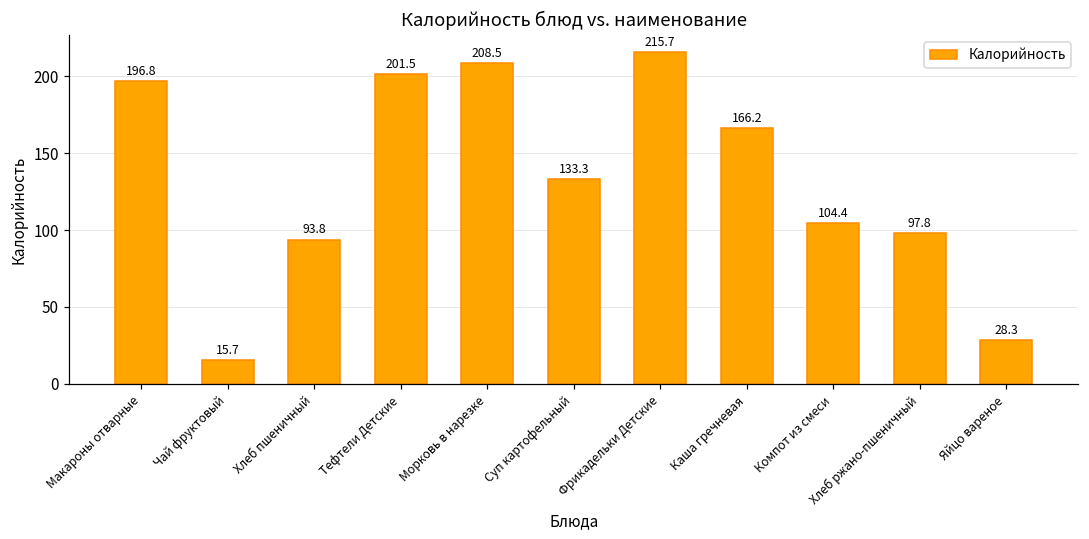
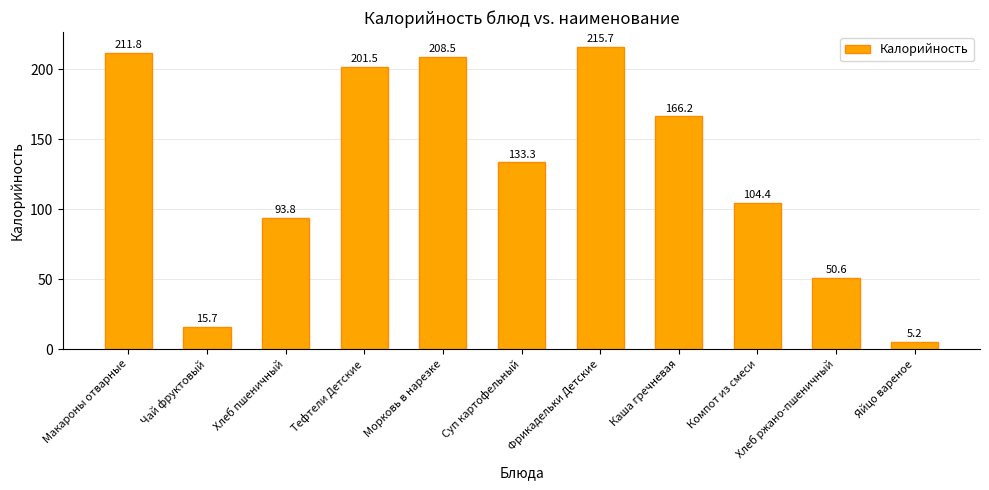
Макароны отварные: 196.8 -> 211.8
Хлеб ржано-пшеничный: 97.8 -> 50.6
Яйцо вареное: 28.3 -> 5.2
